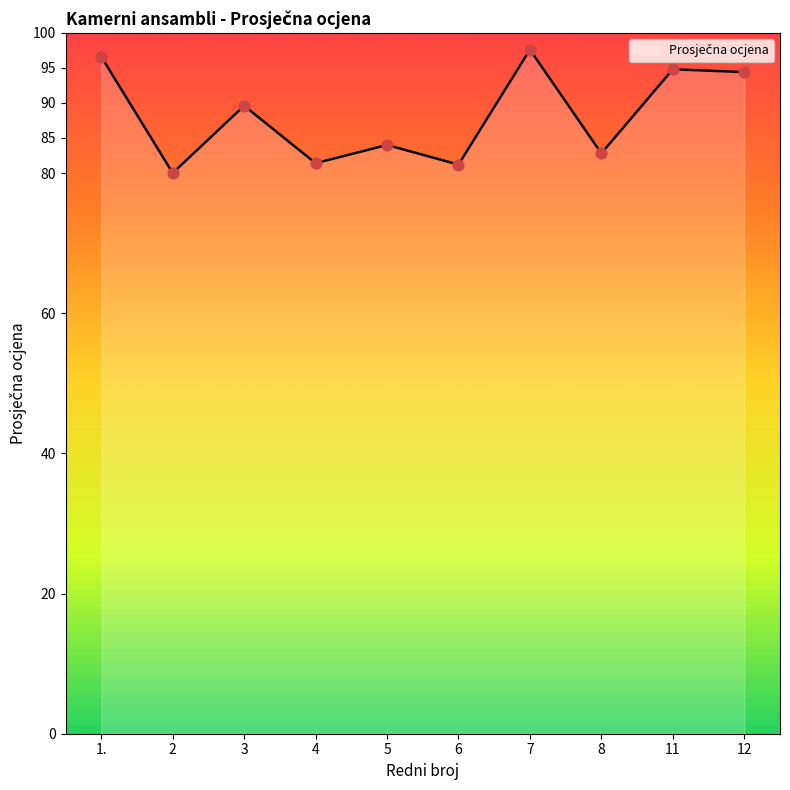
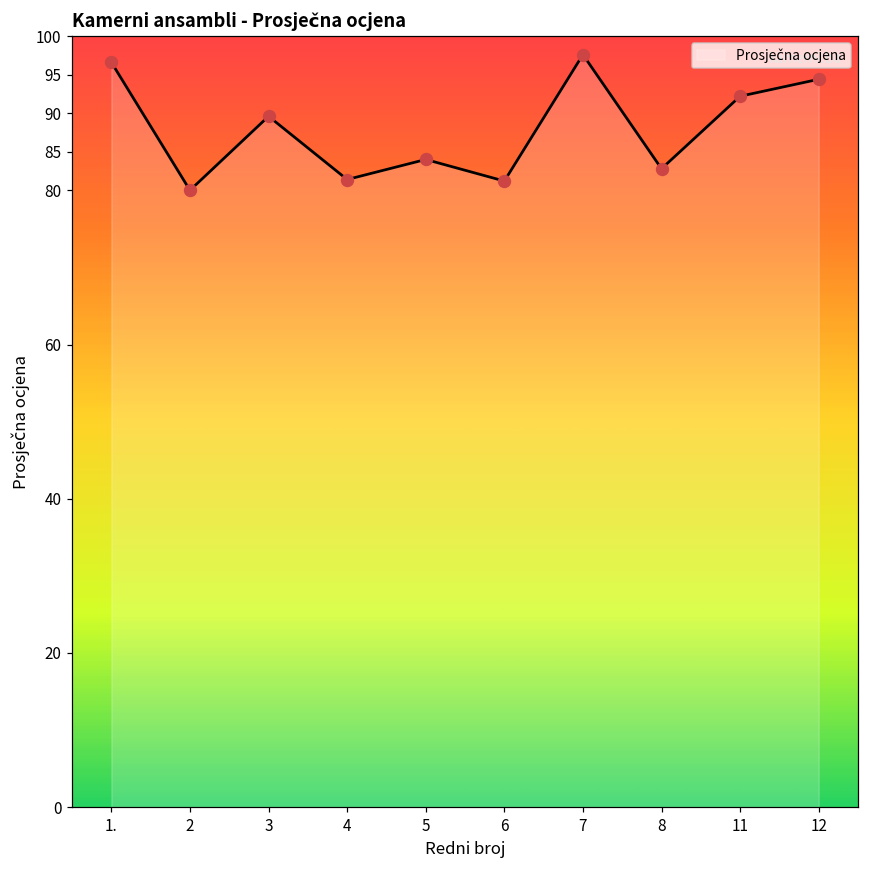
11: 95 -> 92
